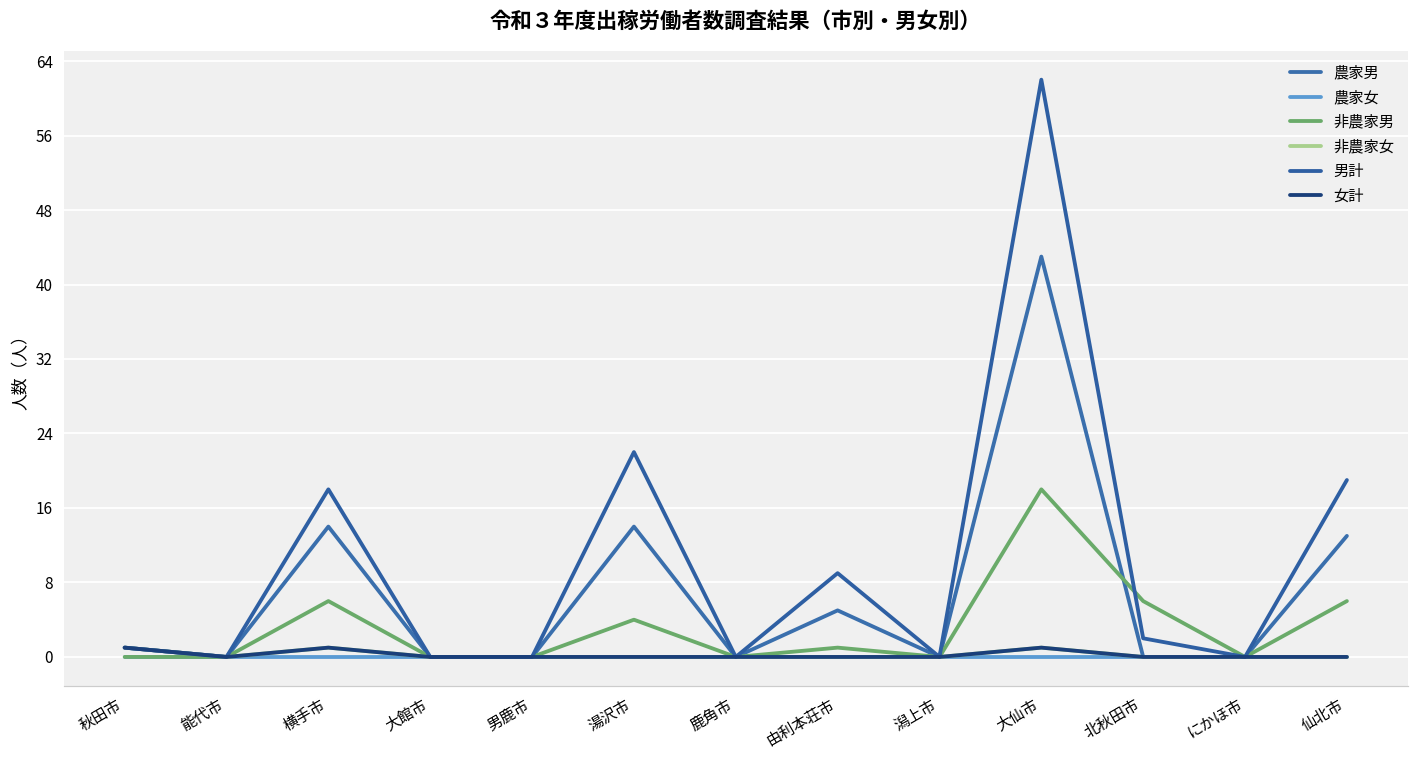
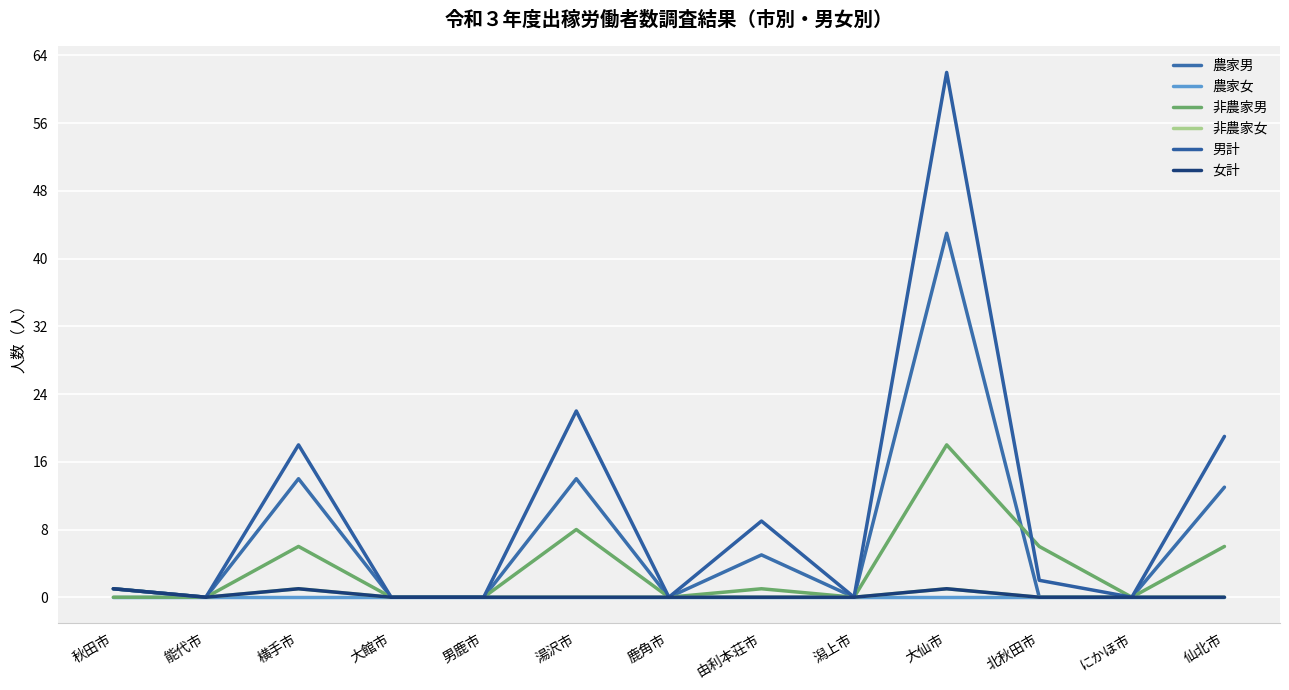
非農家男, 湯沢市: 4 -> 8
